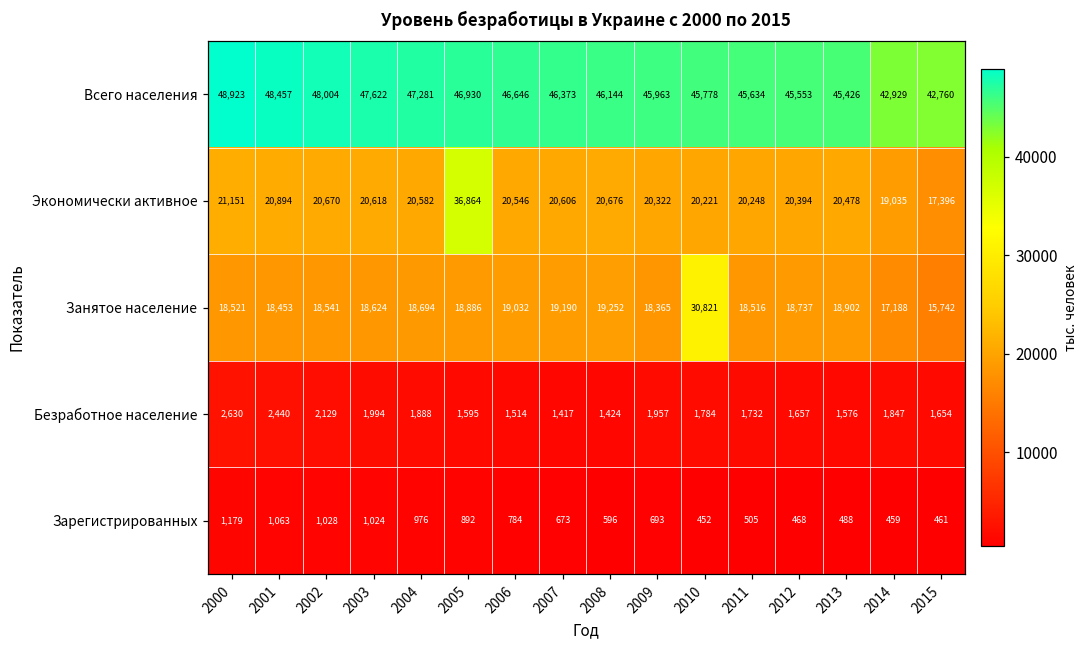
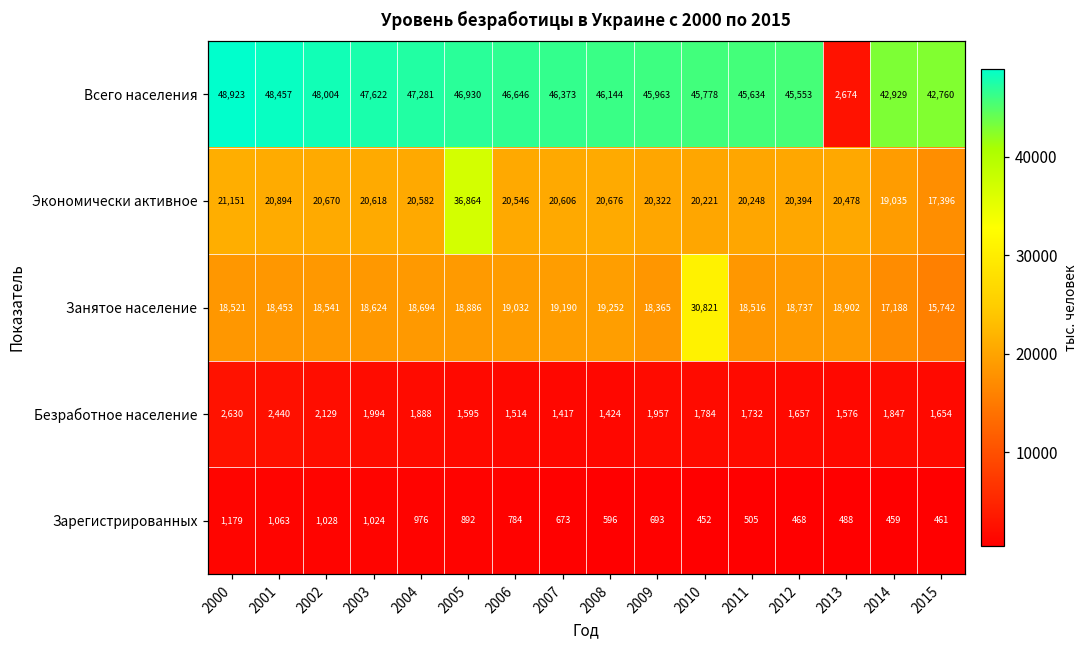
Всего населения, 2013: 45,426 -> 2,674
